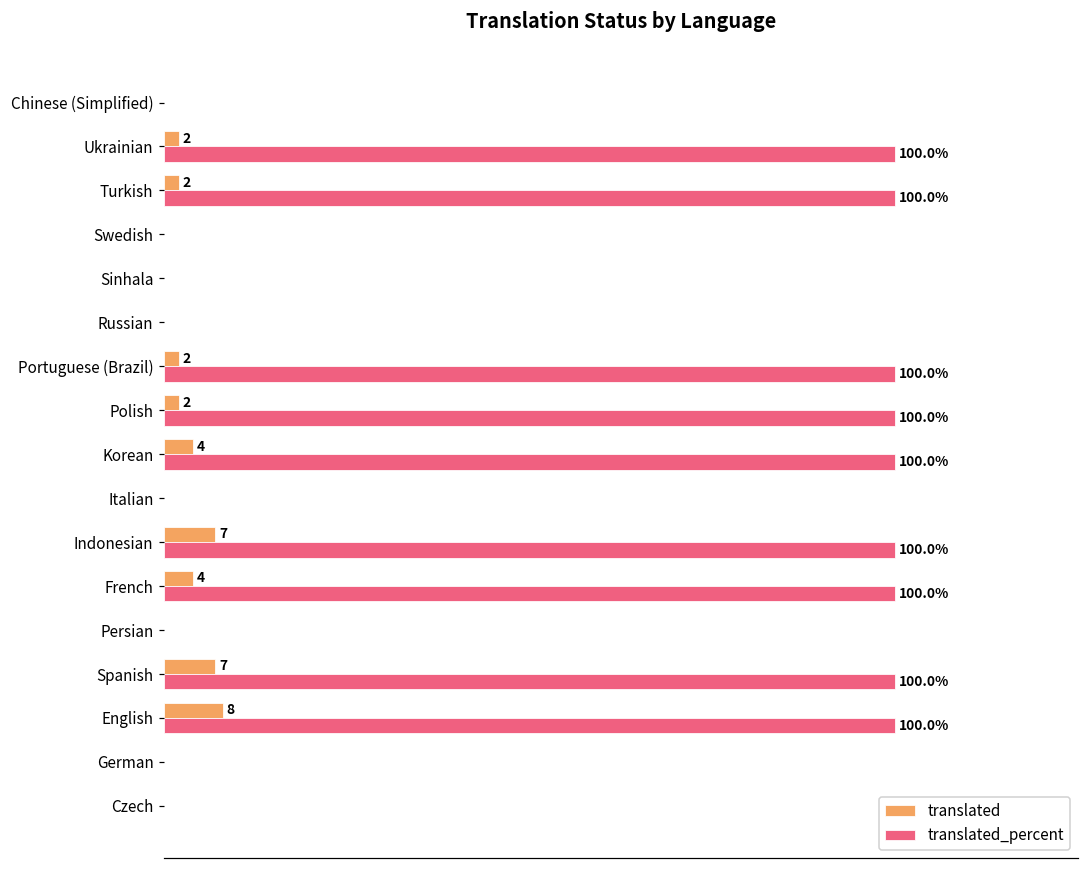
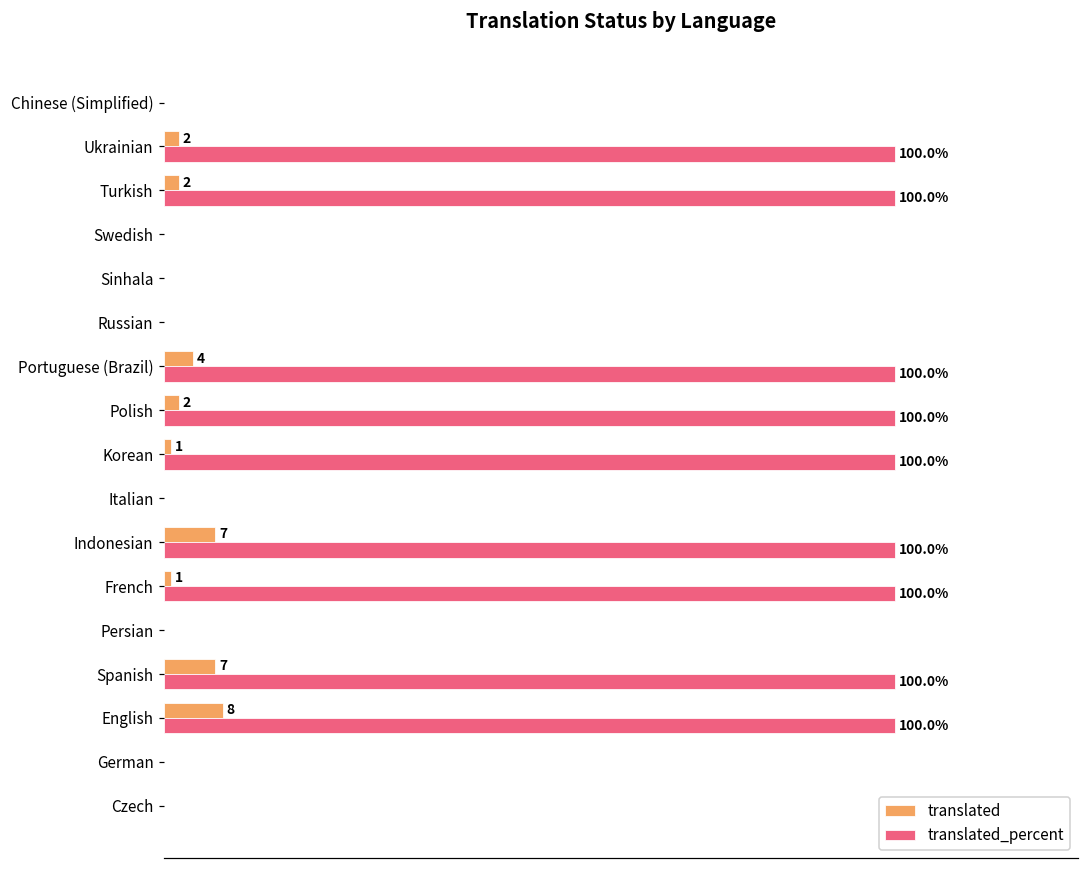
translated, Portuguese (Brazil): 2 -> 4
translated, Korean: 4 -> 1
translated, French: 4 -> 1
